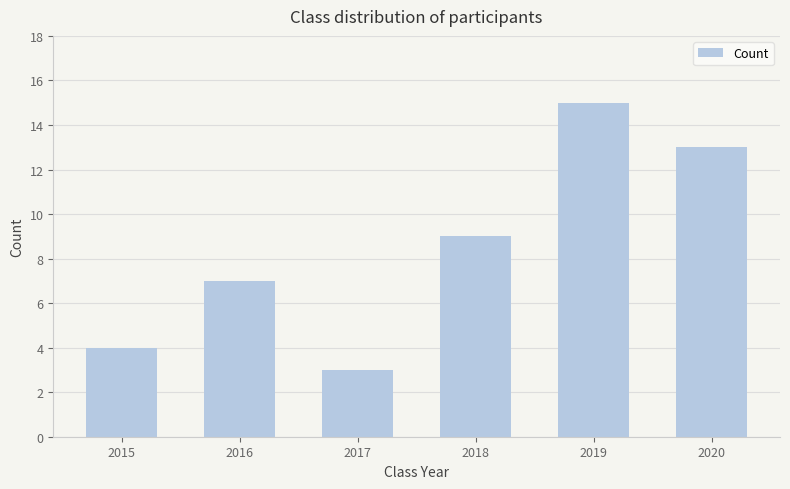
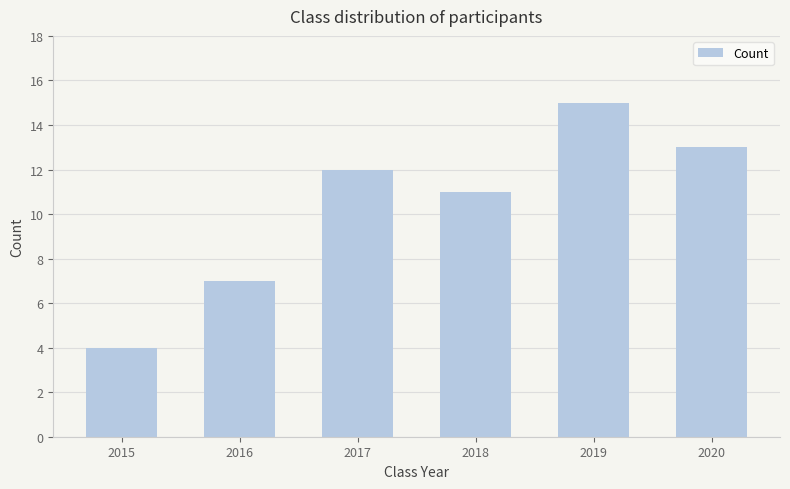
2017: 3 -> 12
2018: 9 -> 11
